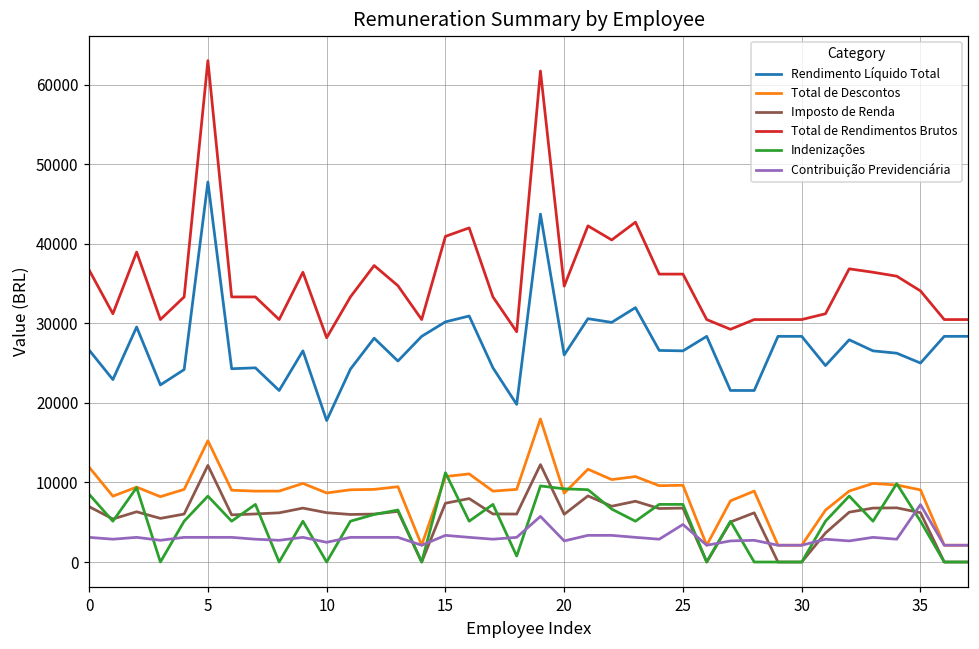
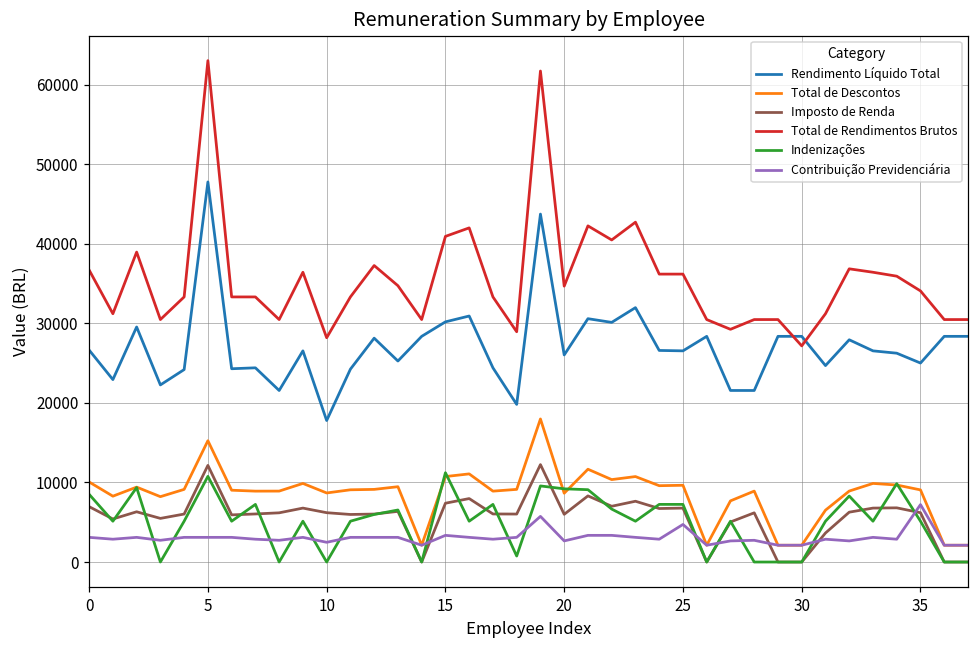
Total de Descontos, 0: 12000 -> 10000
Indenizações, 5: 8000 -> 11000
Total de Rendimentos Brutos, 30: 30000 -> 27000
